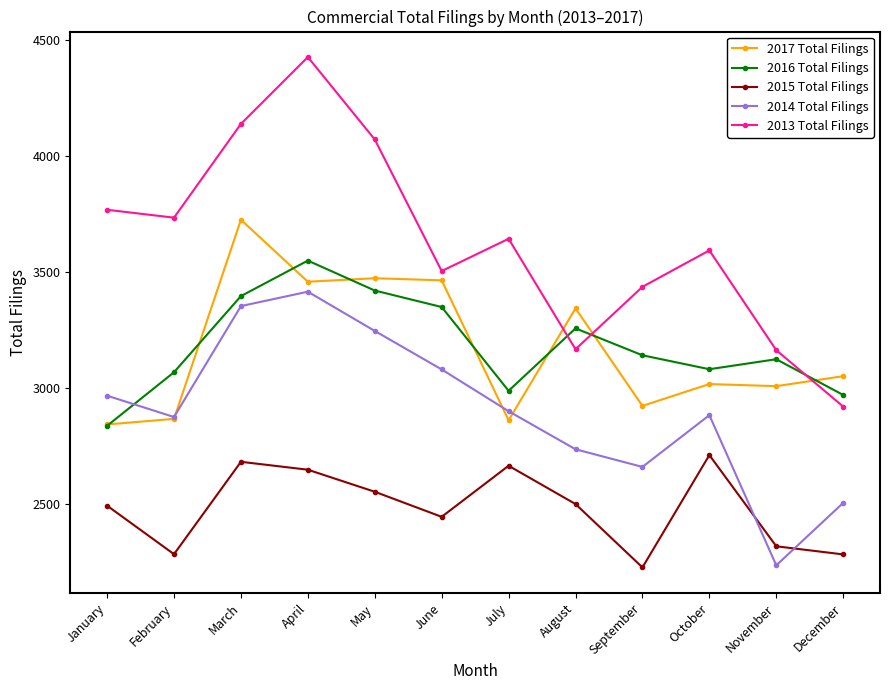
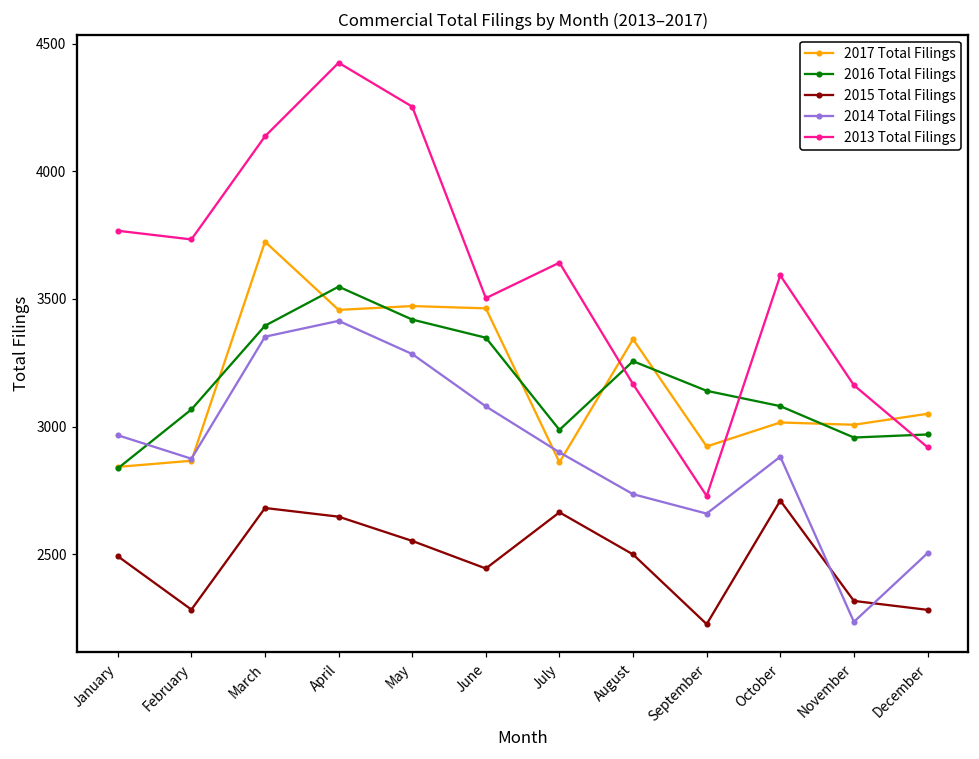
2014 Total Filings, May: 3250 -> 3280
2013 Total Filings, May: 4070 -> 4250
2013 Total Filings, September: 3440 -> 2730
2016 Total Filings, November: 3120 -> 2960
